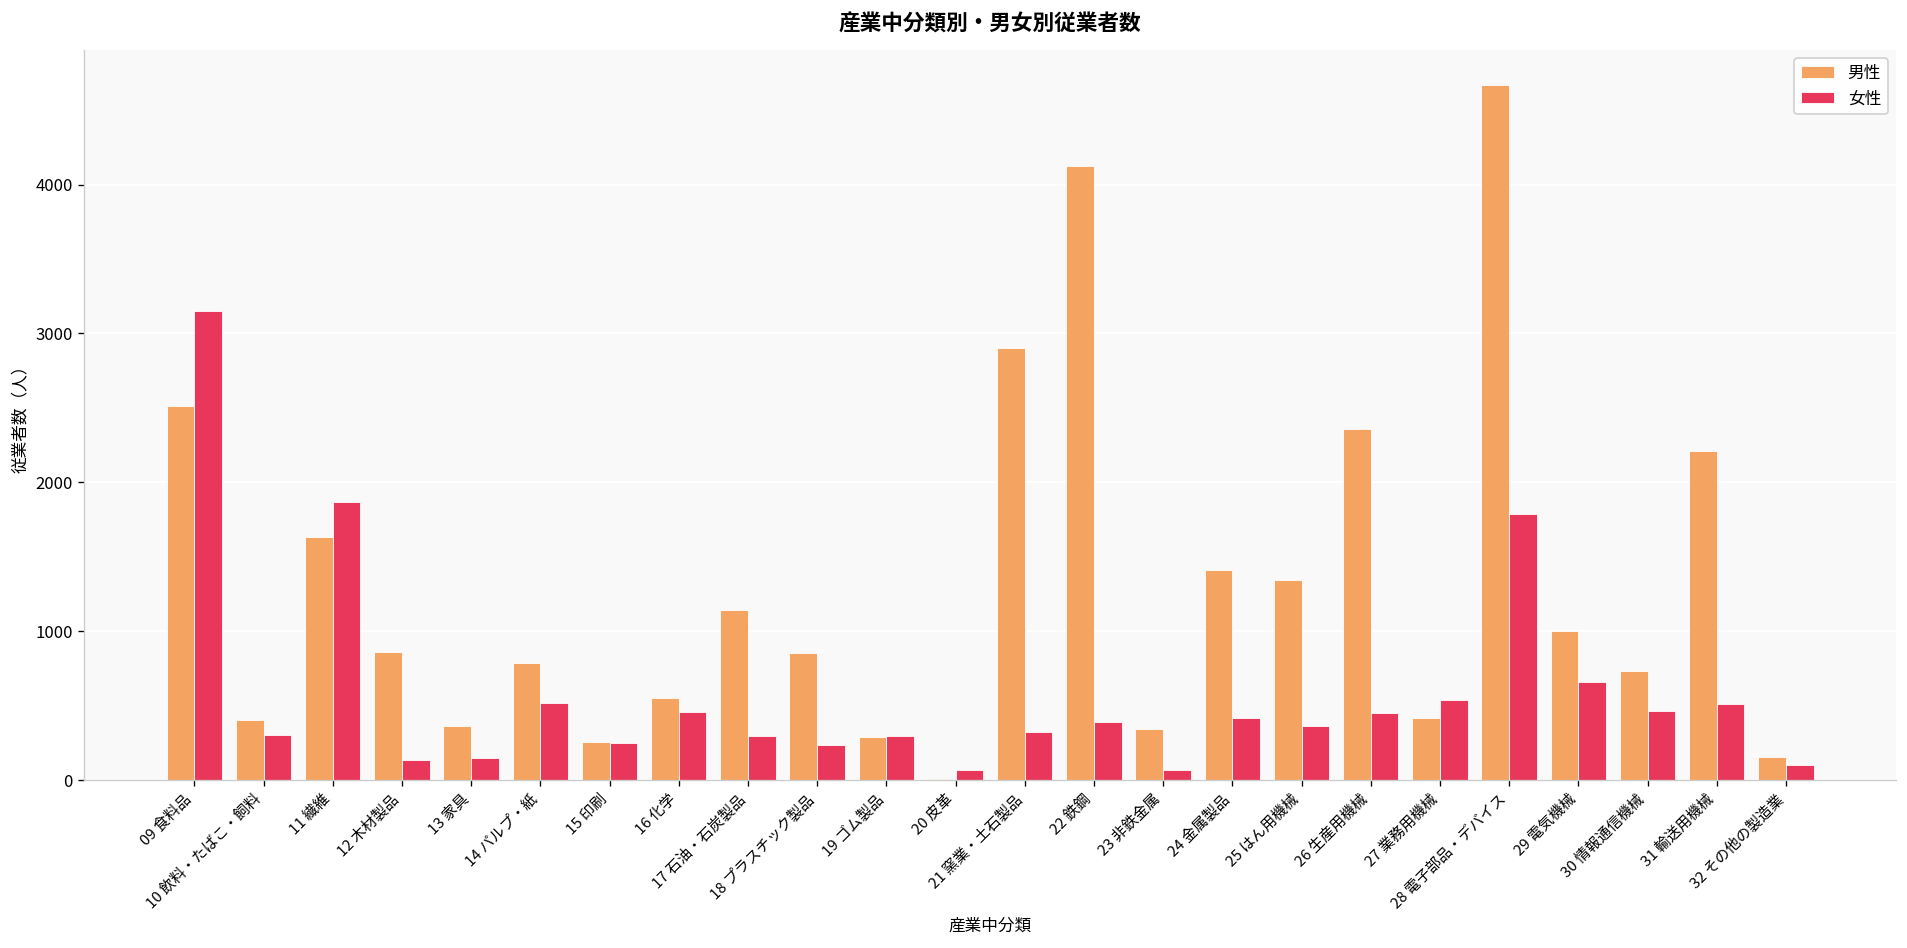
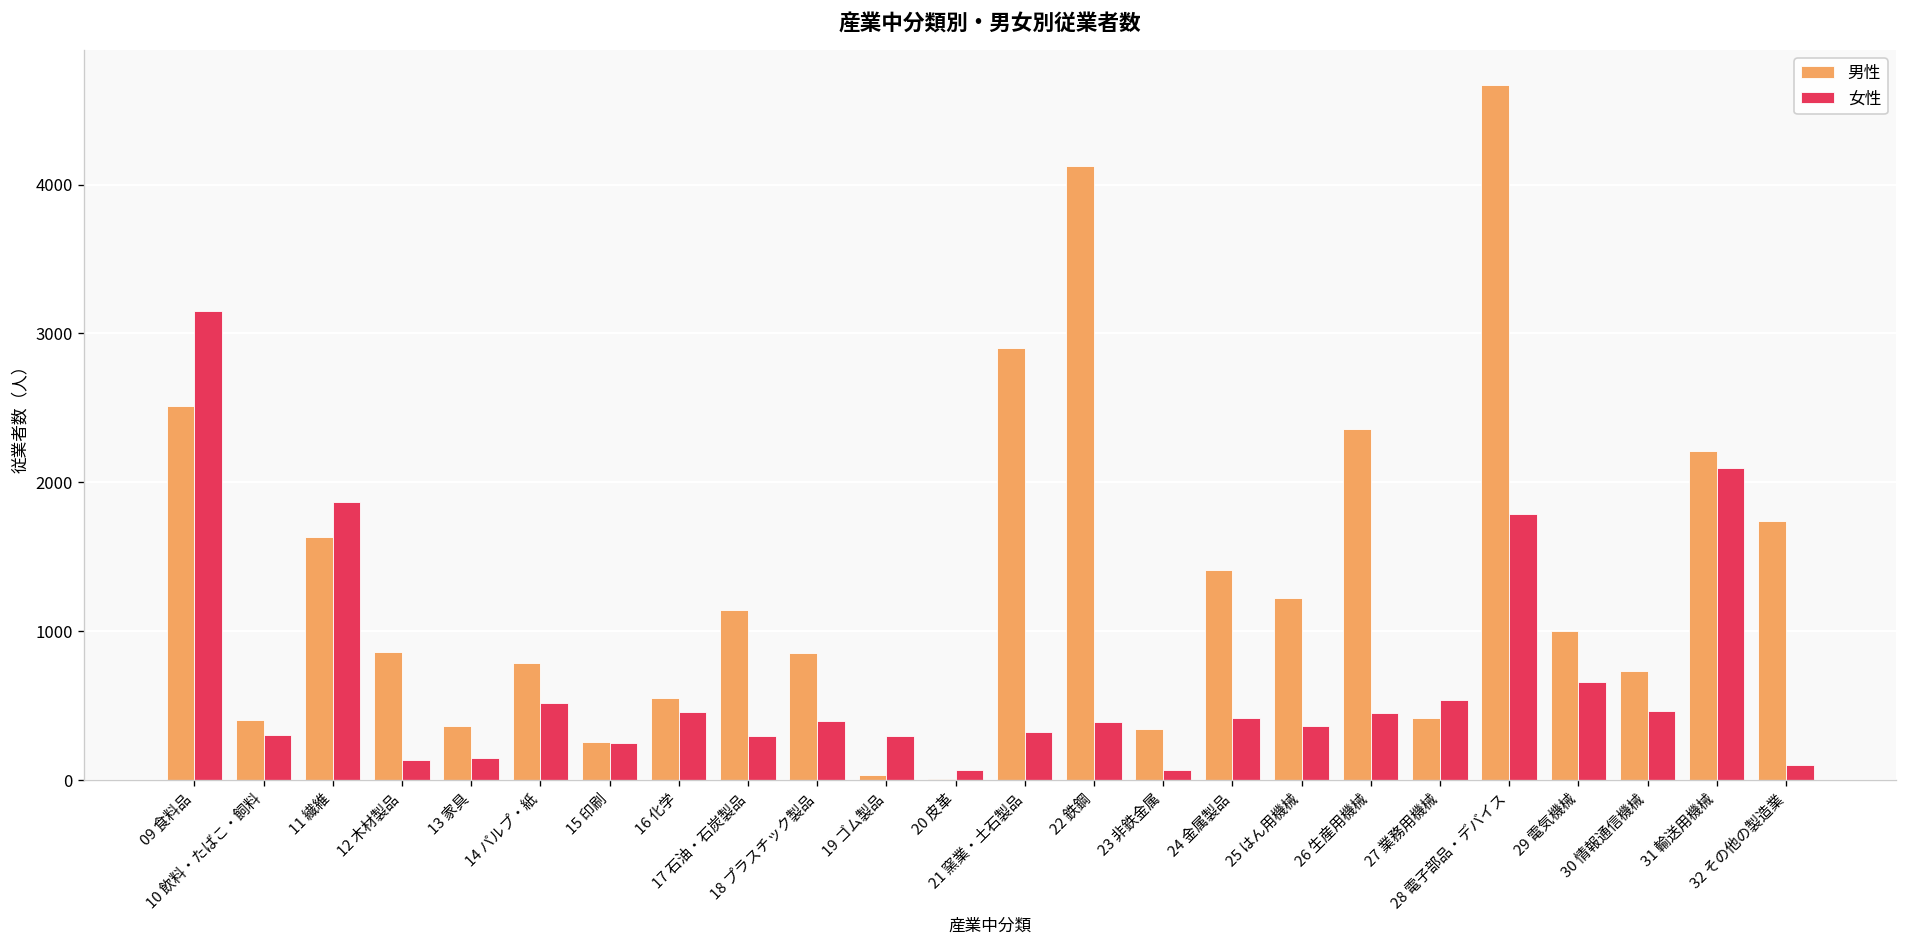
女性, 18 プラスチック製品: 240 -> 400
男性, 19 ゴム製品: 290 -> 30
男性, 25 はん用機械: 1350 -> 1230
女性, 31 輸送用機械: 510 -> 2100
男性, 32 その他の製造業: 150 -> 1740
